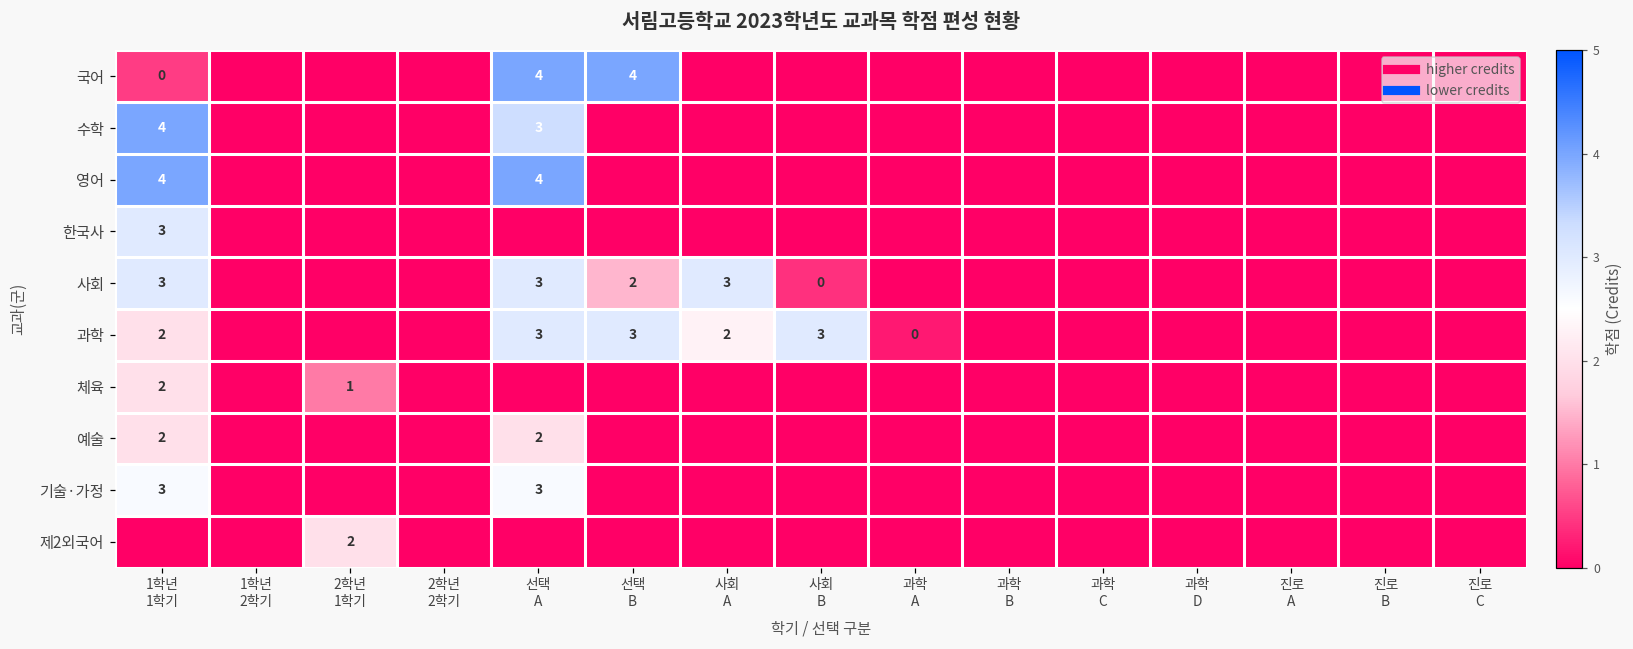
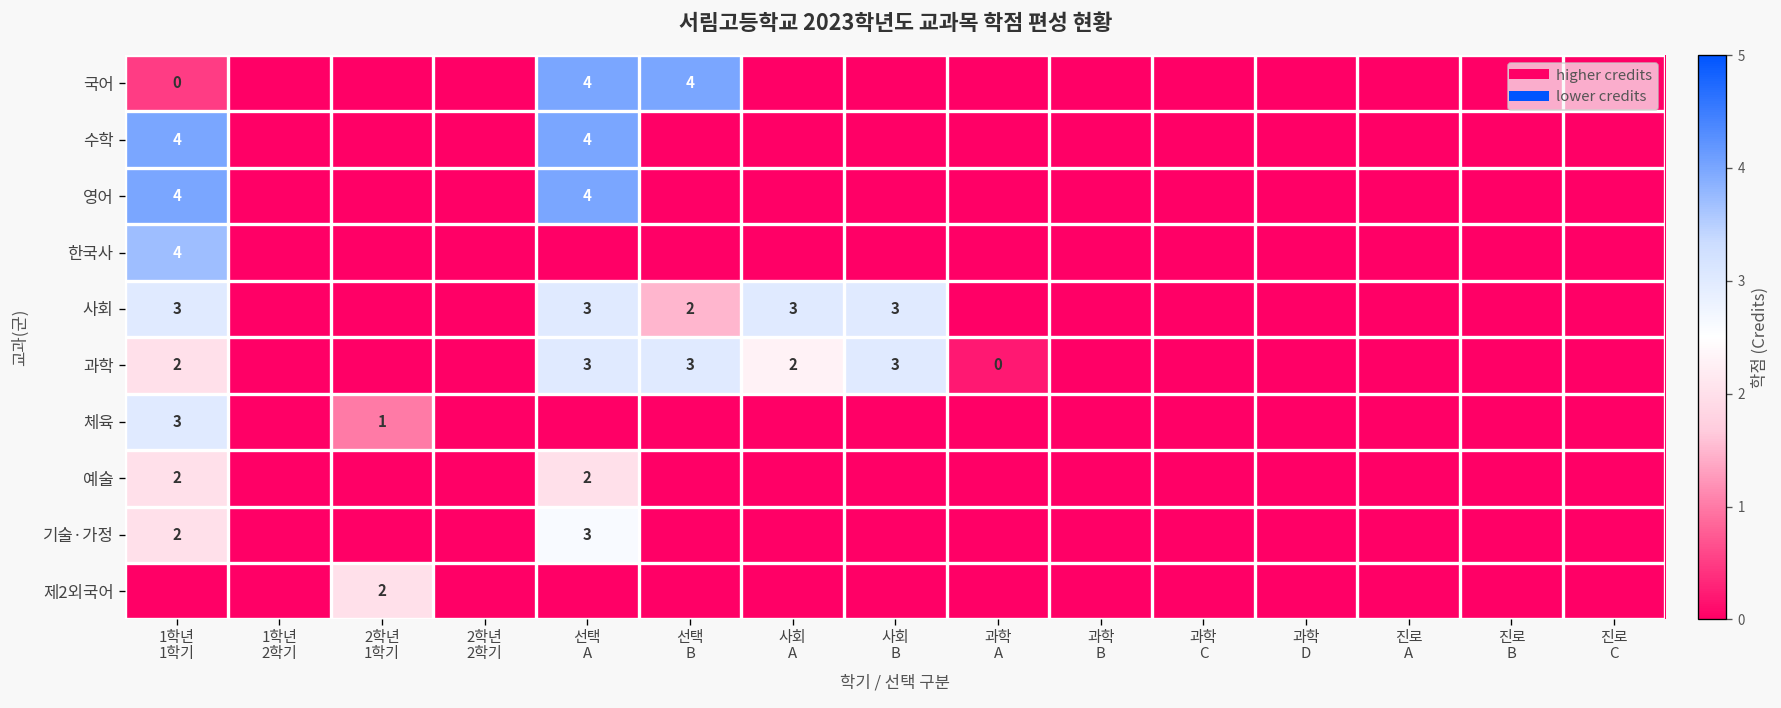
수학, 선택 A: 3 -> 4
한국사, 1학년 1학기: 3 -> 4
사회, 사회 B: 0 -> 3
체육, 1학년 1학기: 2 -> 3
기술·가정, 1학년 1학기: 3 -> 2
